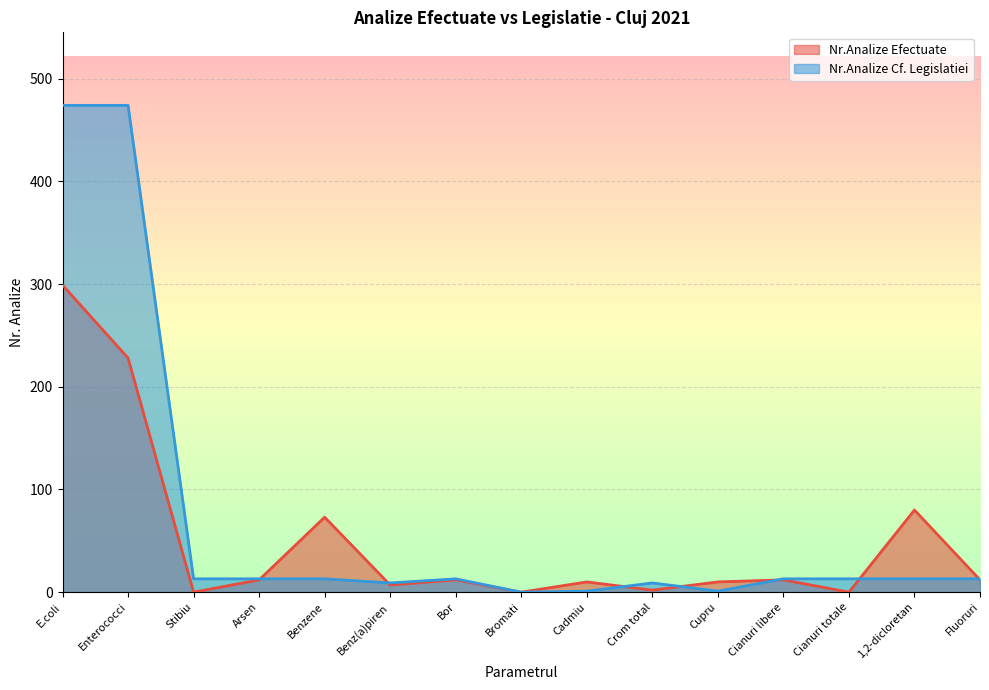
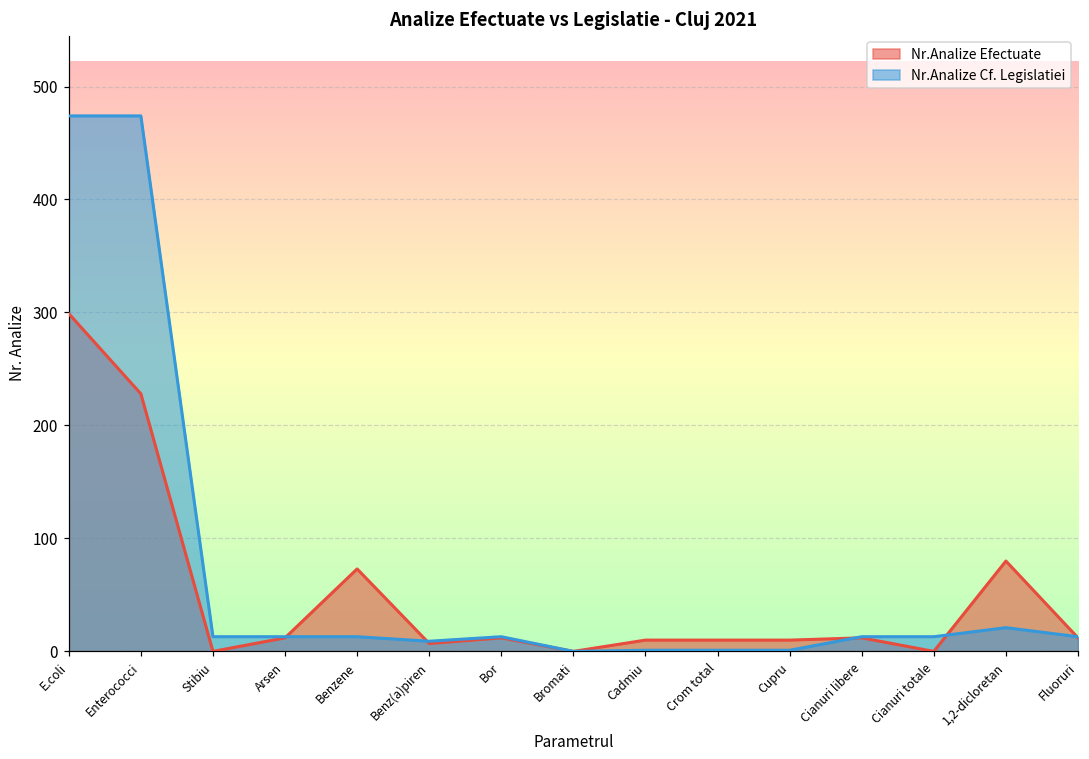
Nr.Analize Efectuate, Crom total: 2 -> 10
Nr.Analize Cf. Legislatiei, Crom total: 9 -> 1
Nr.Analize Cf. Legislatiei, 1,2-dicloretan: 13 -> 21
